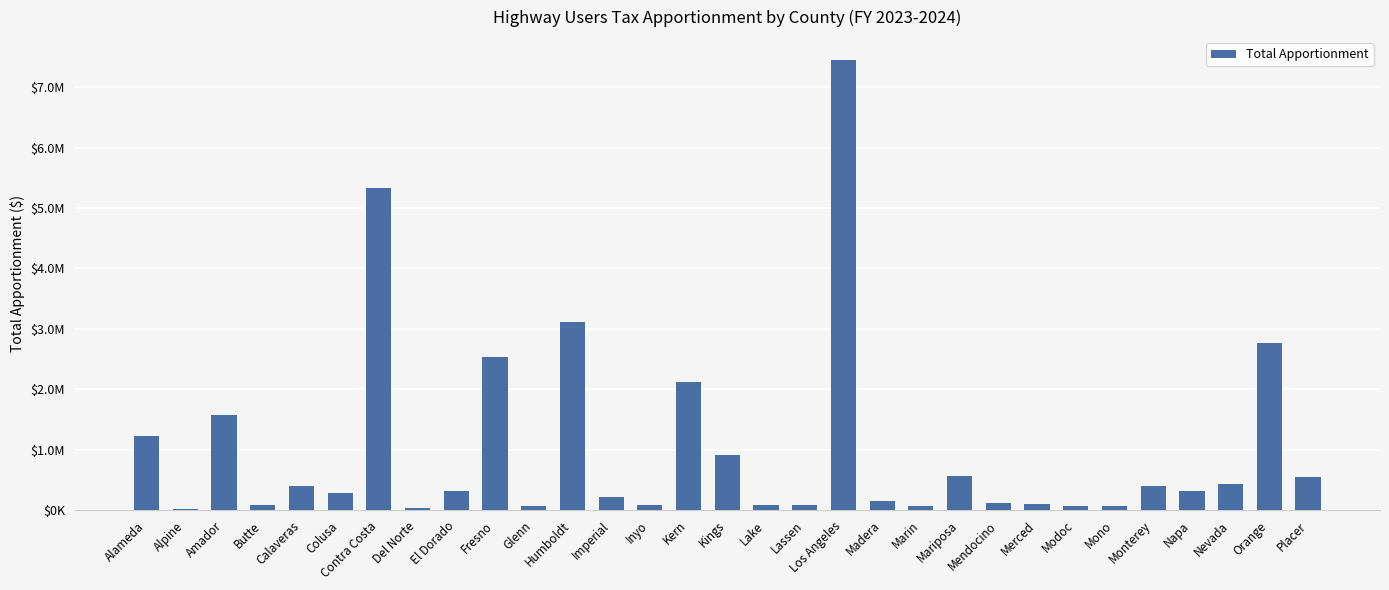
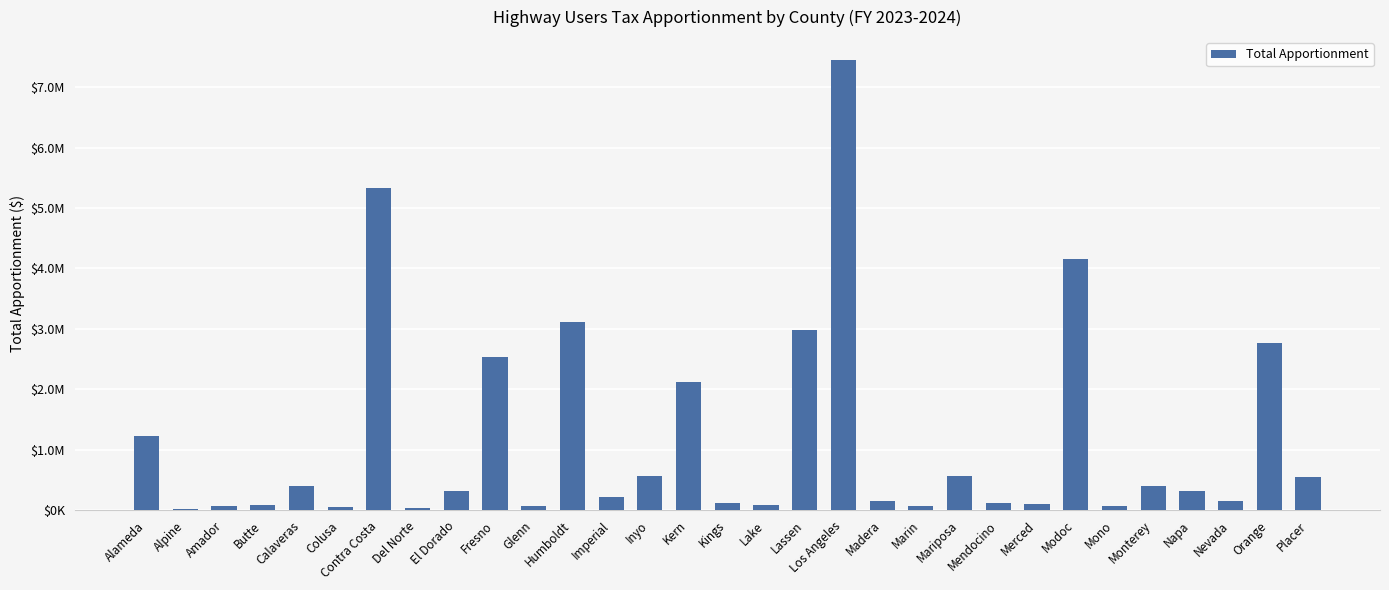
Amador: $1600000 -> $100000
Colusa: $300000 -> $100000
Inyo: $100000 -> $600000
Kings: $900000 -> $100000
Lassen: $100000 -> $3000000
Modoc: $100000 -> $4200000
Nevada: $400000 -> $100000
